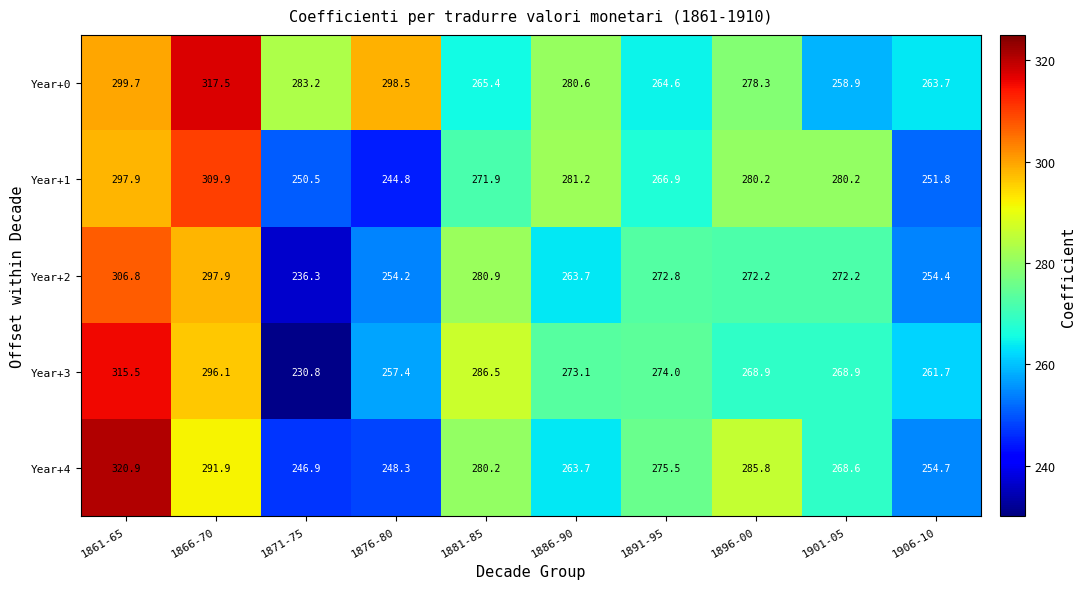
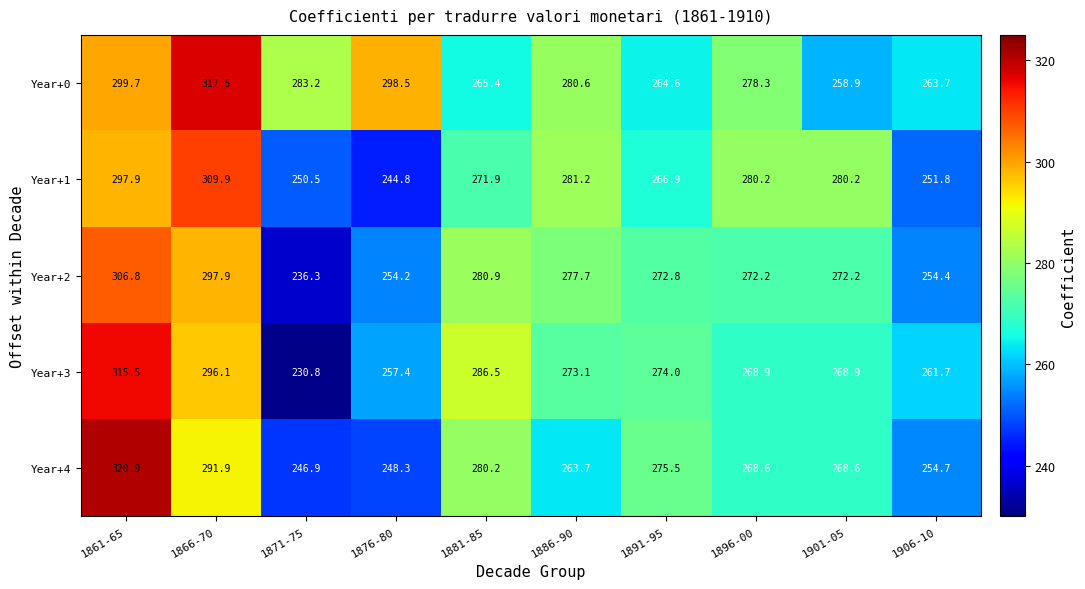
Year+2, 1886-90: 263.7 -> 277.7
Year+4, 1896-00: 285.8 -> 268.6
